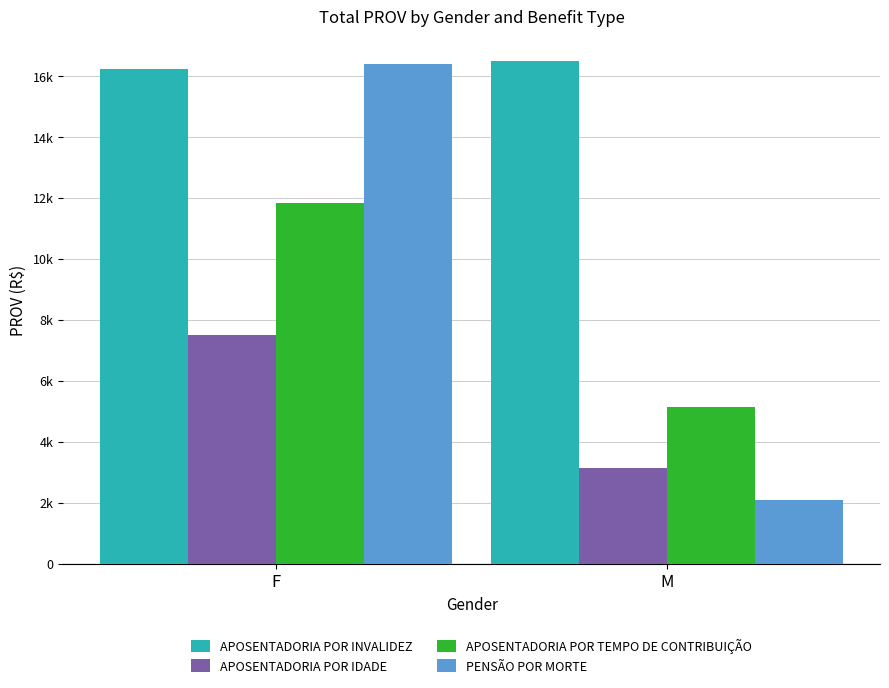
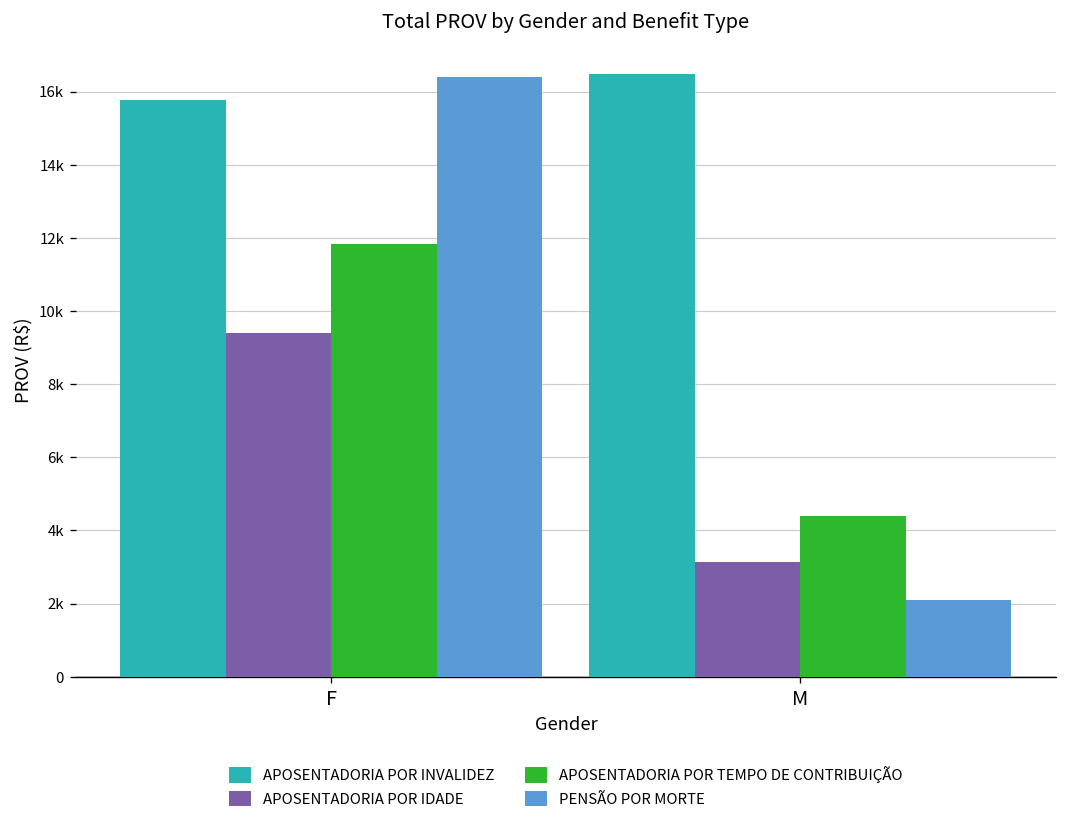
APOSENTADORIA POR INVALIDEZ, F: 16200 -> 15800
APOSENTADORIA POR IDADE, F: 7500 -> 9400
APOSENTADORIA POR TEMPO DE CONTRIBUIÇÃO, M: 5100 -> 4400
